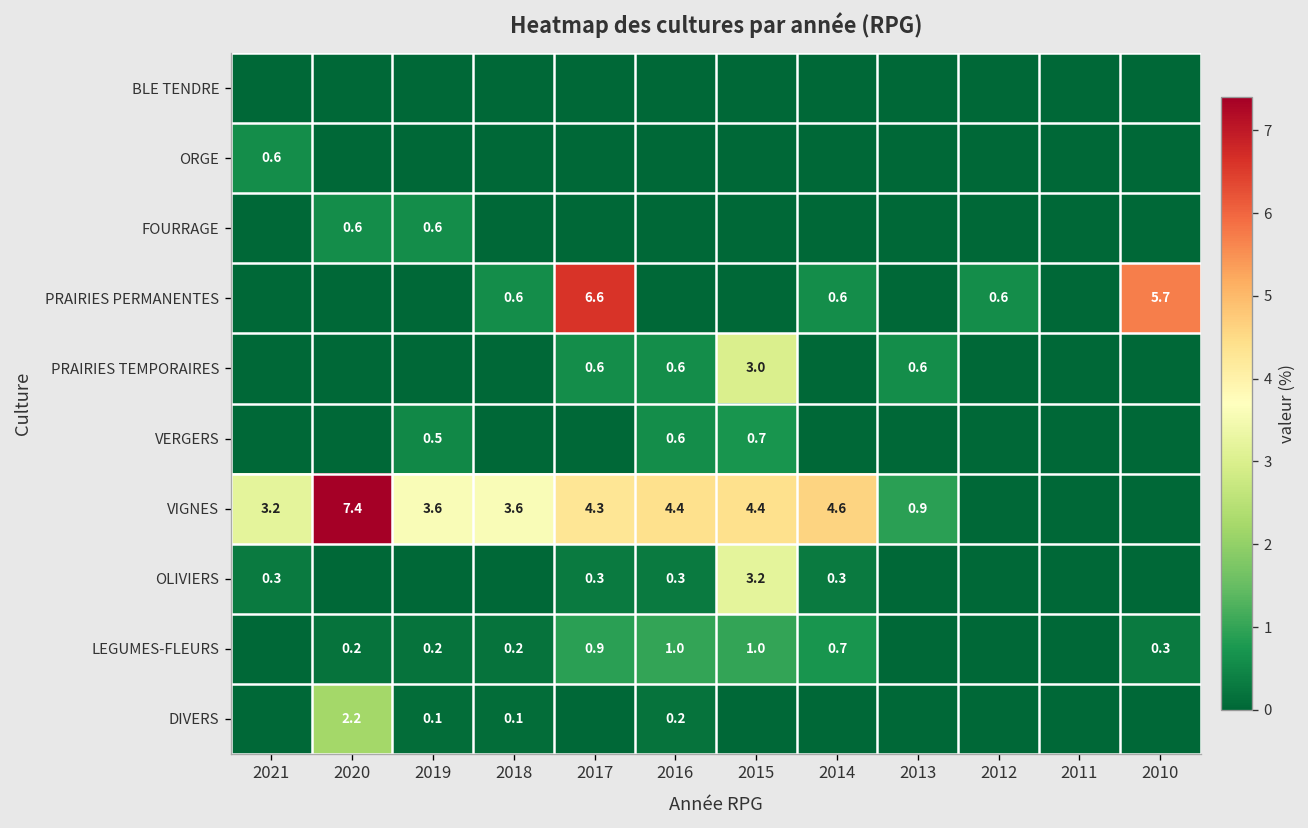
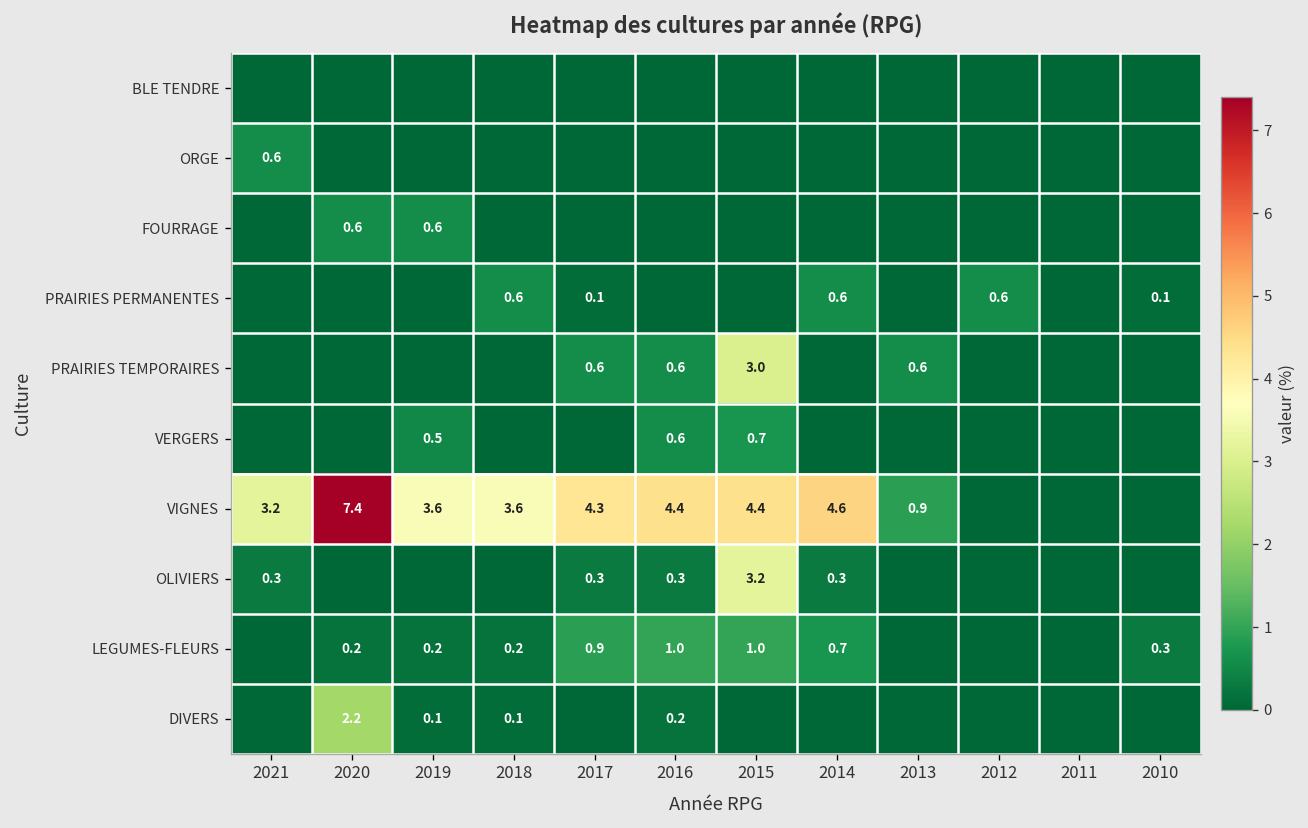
PRAIRIES PERMANENTES, 2017: 6.6 -> 0.1
PRAIRIES PERMANENTES, 2010: 5.7 -> 0.1
